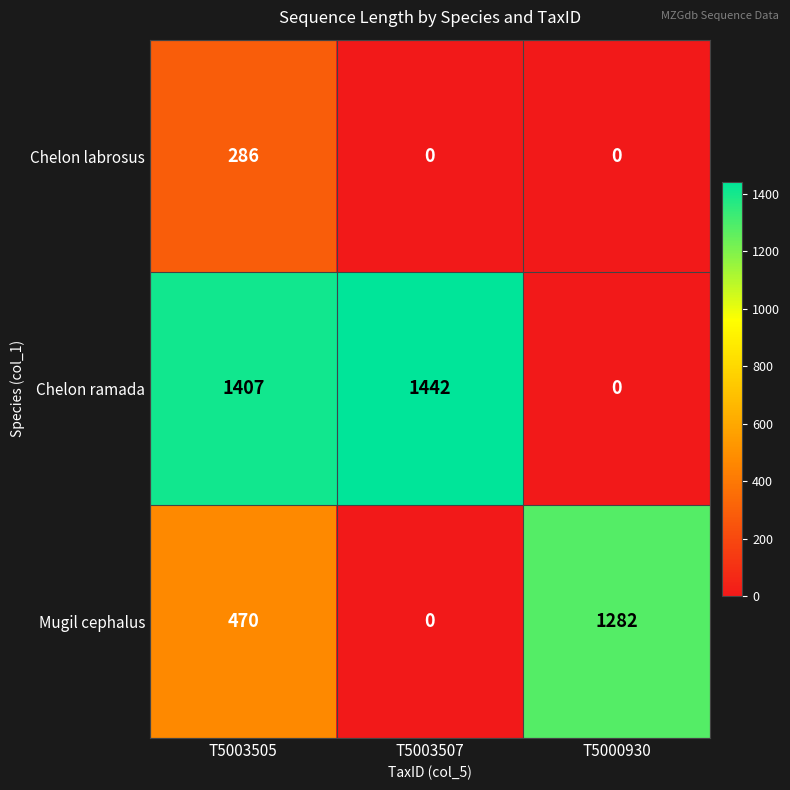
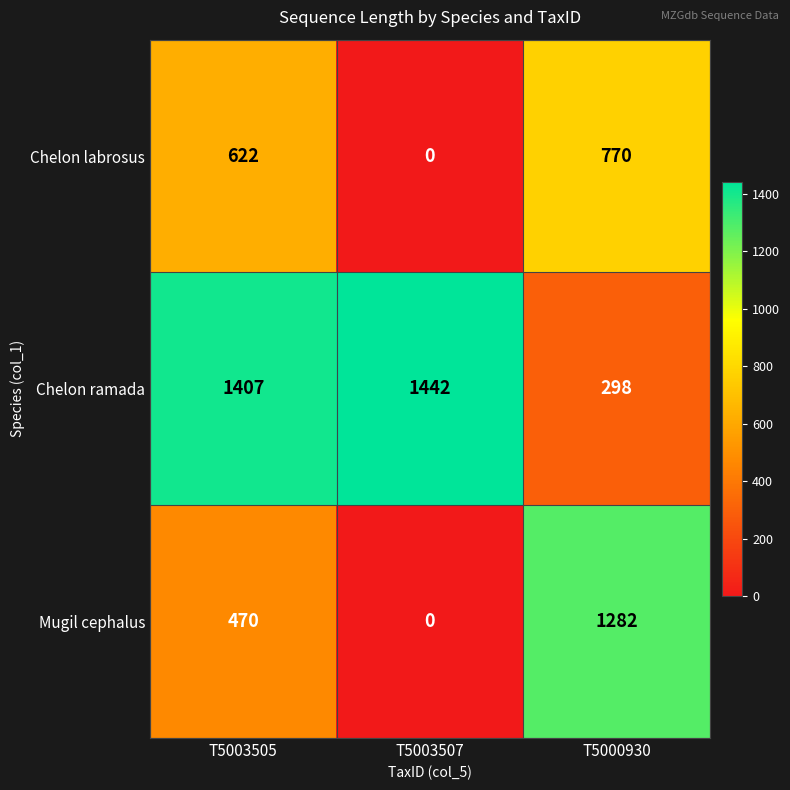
Chelon labrosus, T5003505: 286 -> 622
Chelon labrosus, T5000930: 0 -> 770
Chelon ramada, T5000930: 0 -> 298
